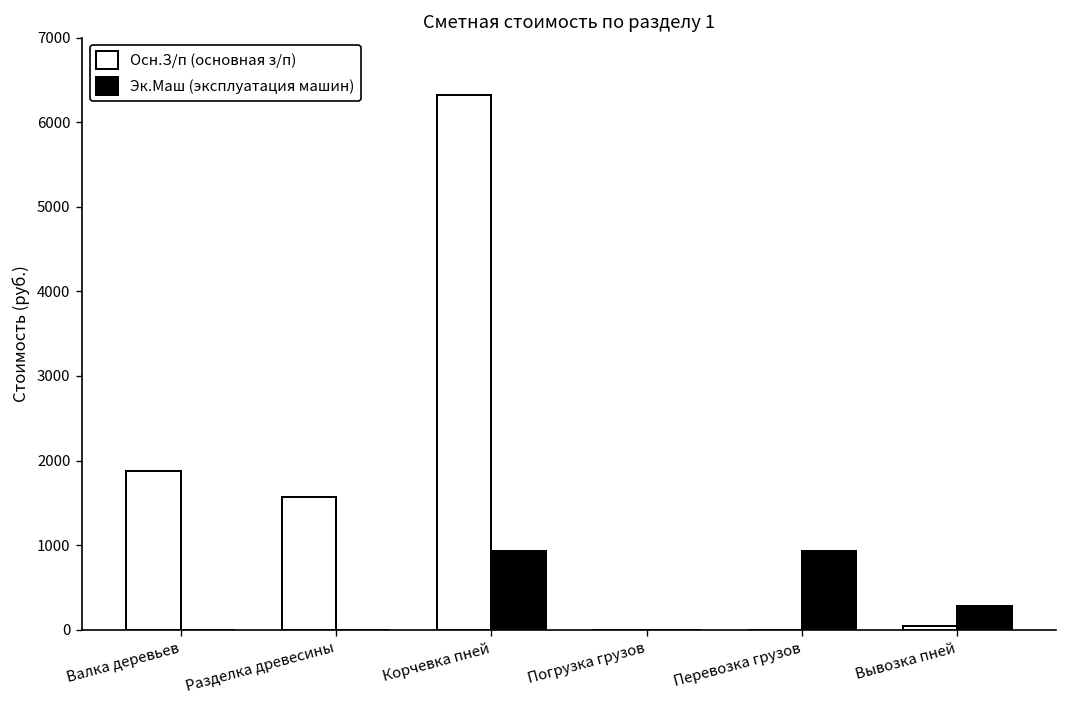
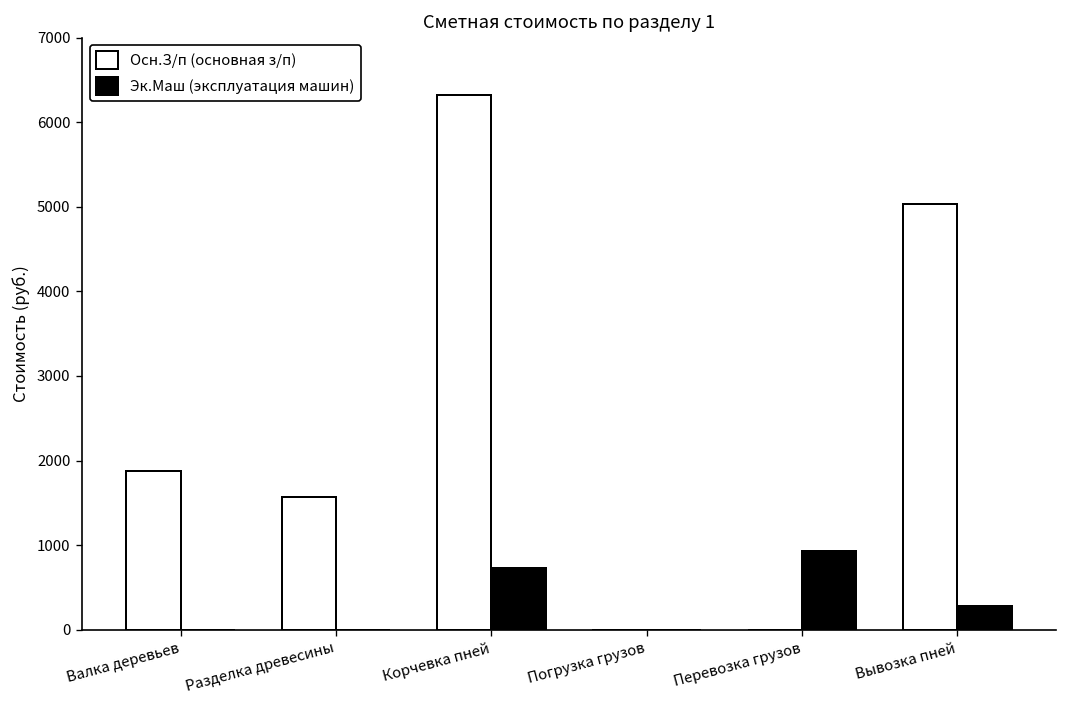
Эк.Маш (эксплуатация машин), Корчевка пней: 900 -> 700
Осн.З/п (основная з/п), Вывозка пней: 0 -> 5000
